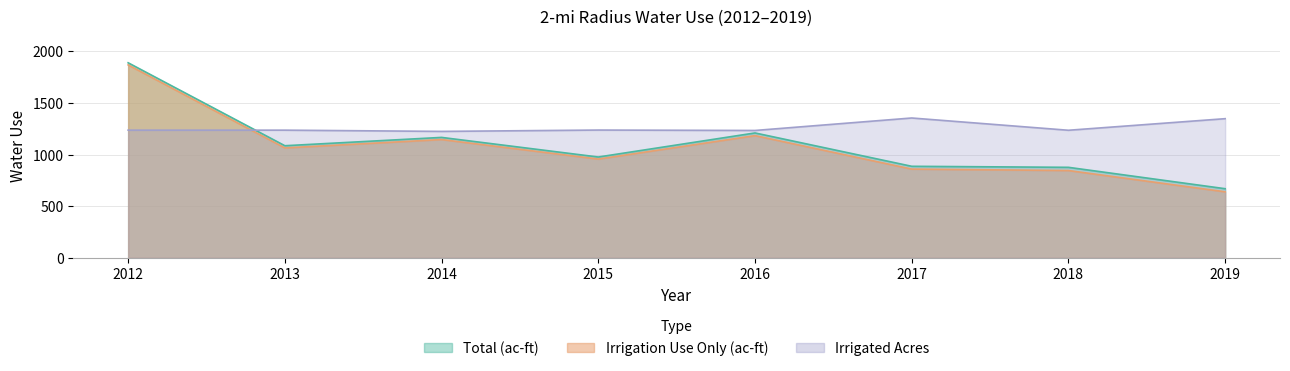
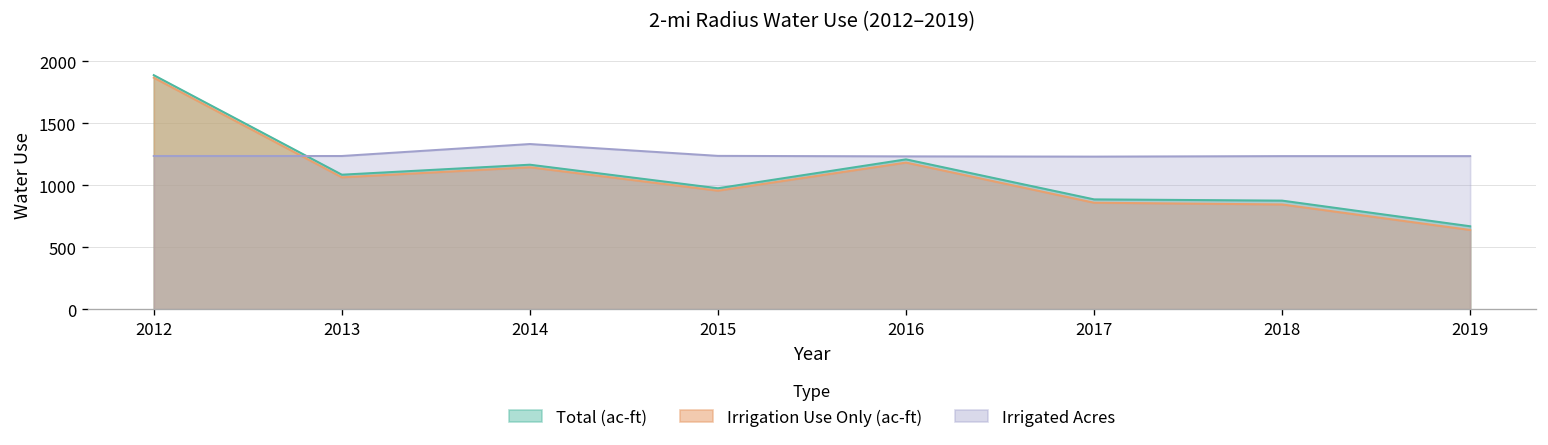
Irrigated Acres, 2014: 1230 -> 1330
Irrigated Acres, 2017: 1350 -> 1230
Irrigated Acres, 2019: 1350 -> 1240
